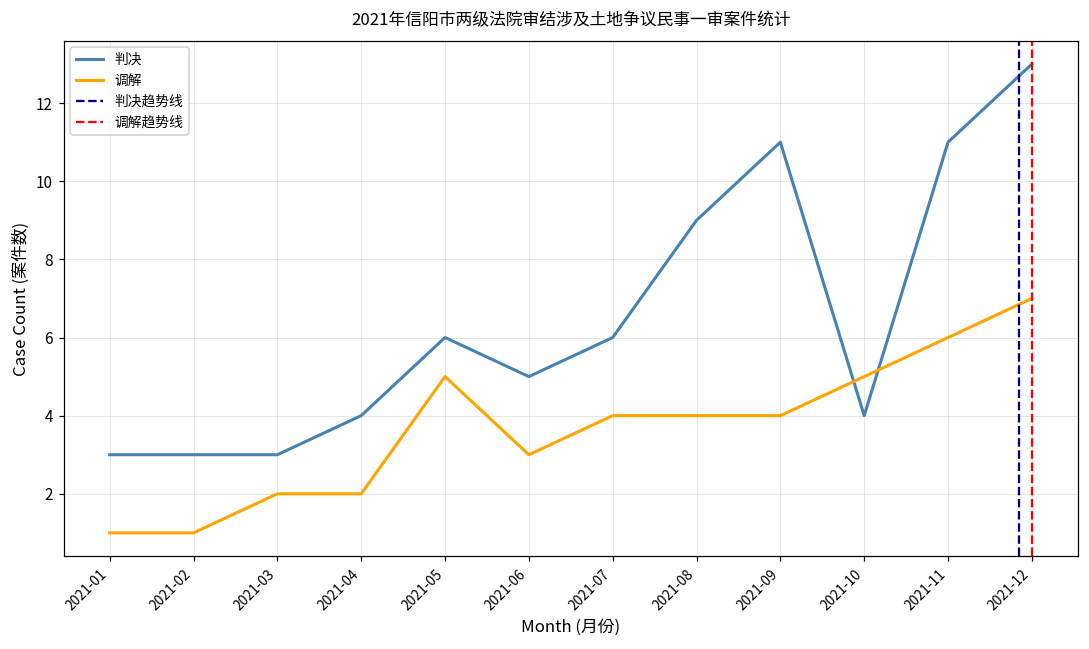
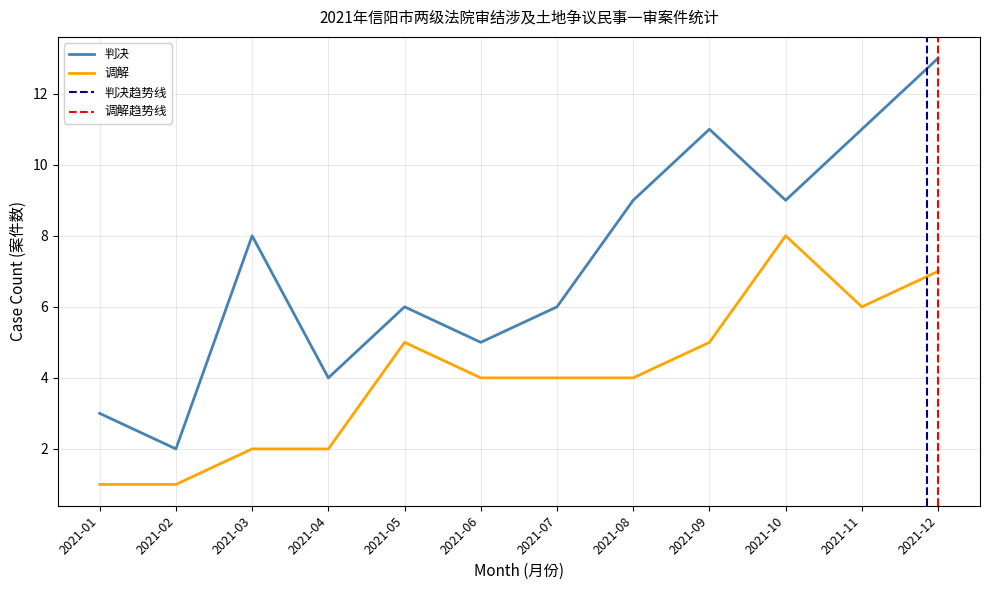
判决, 2021-02: 3 -> 2
判决, 2021-03: 3 -> 8
调解, 2021-06: 3 -> 4
调解, 2021-09: 4 -> 5
判决, 2021-10: 4 -> 9
调解, 2021-10: 5 -> 8
